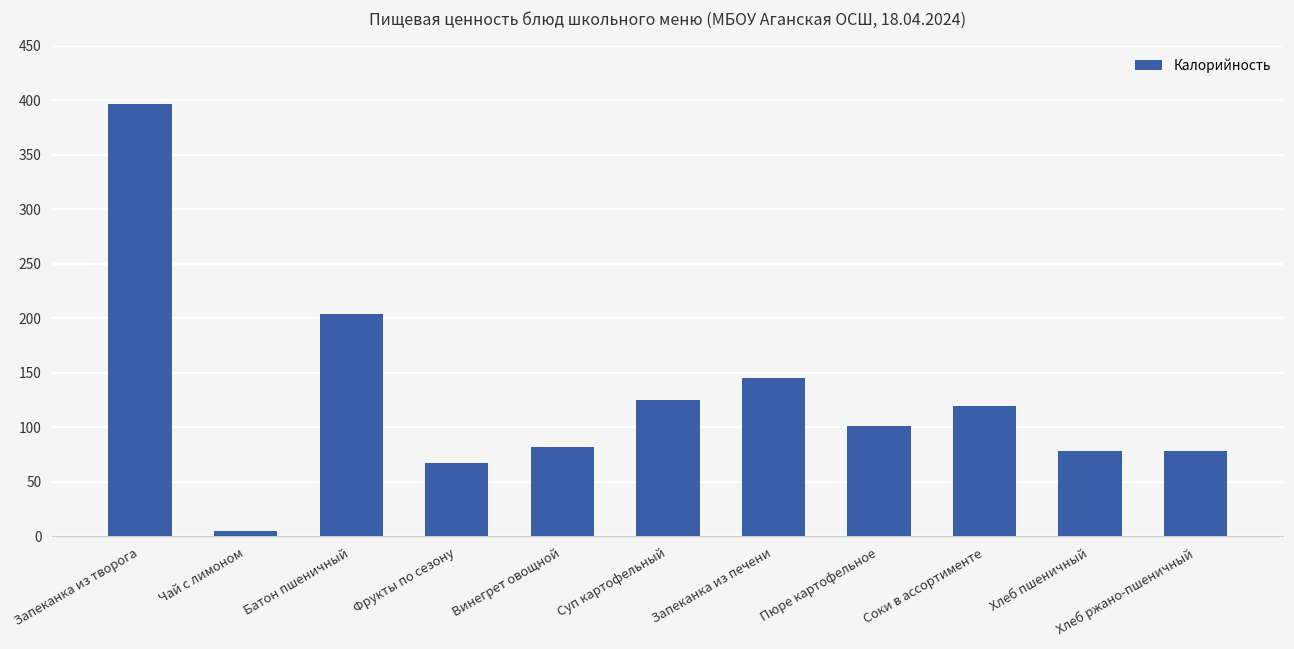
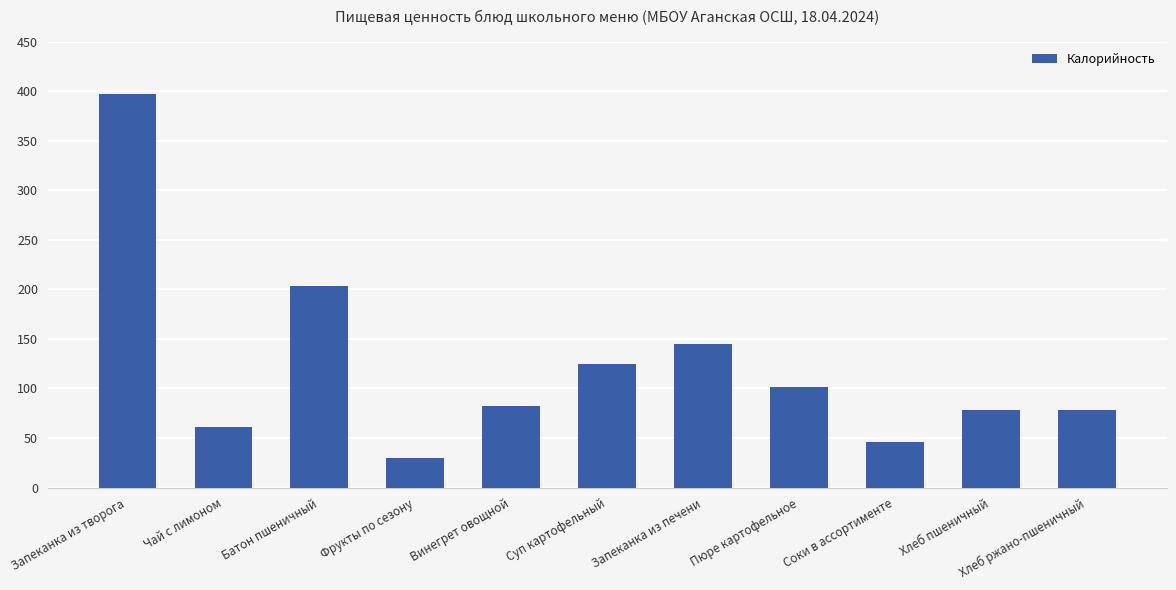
Чай с лимоном: 10 -> 60
Фрукты по сезону: 70 -> 30
Соки в ассортименте: 120 -> 50
